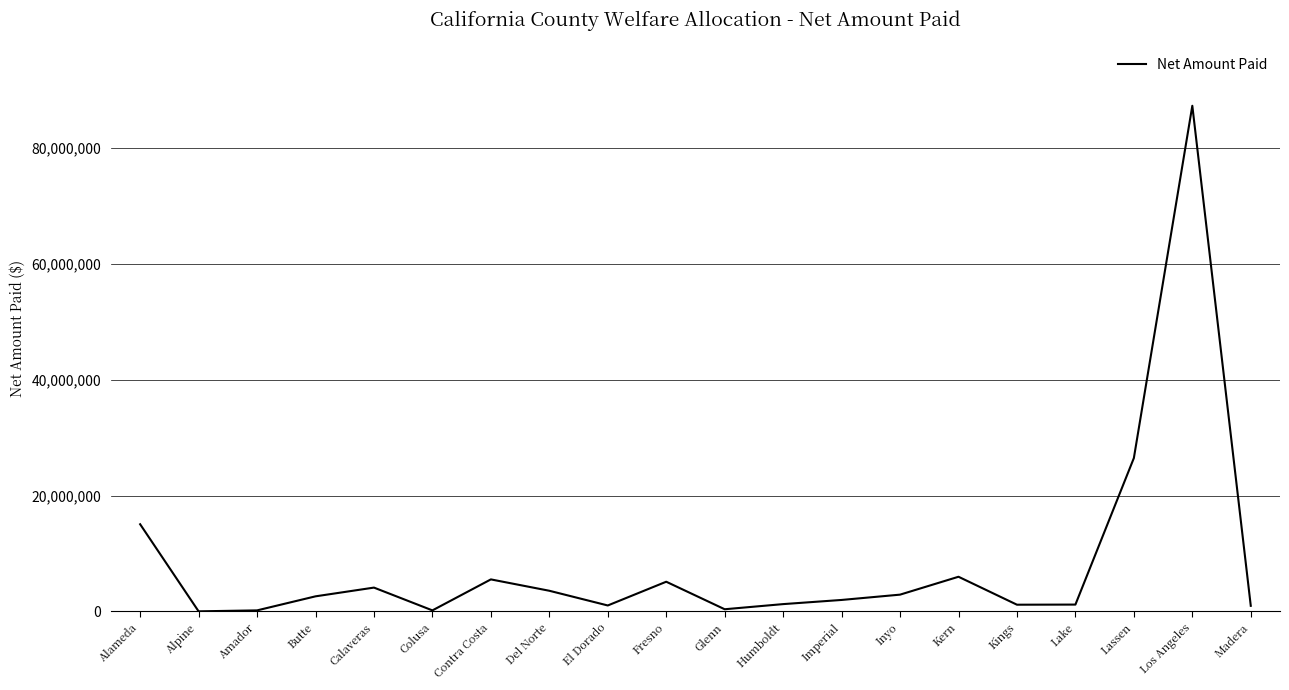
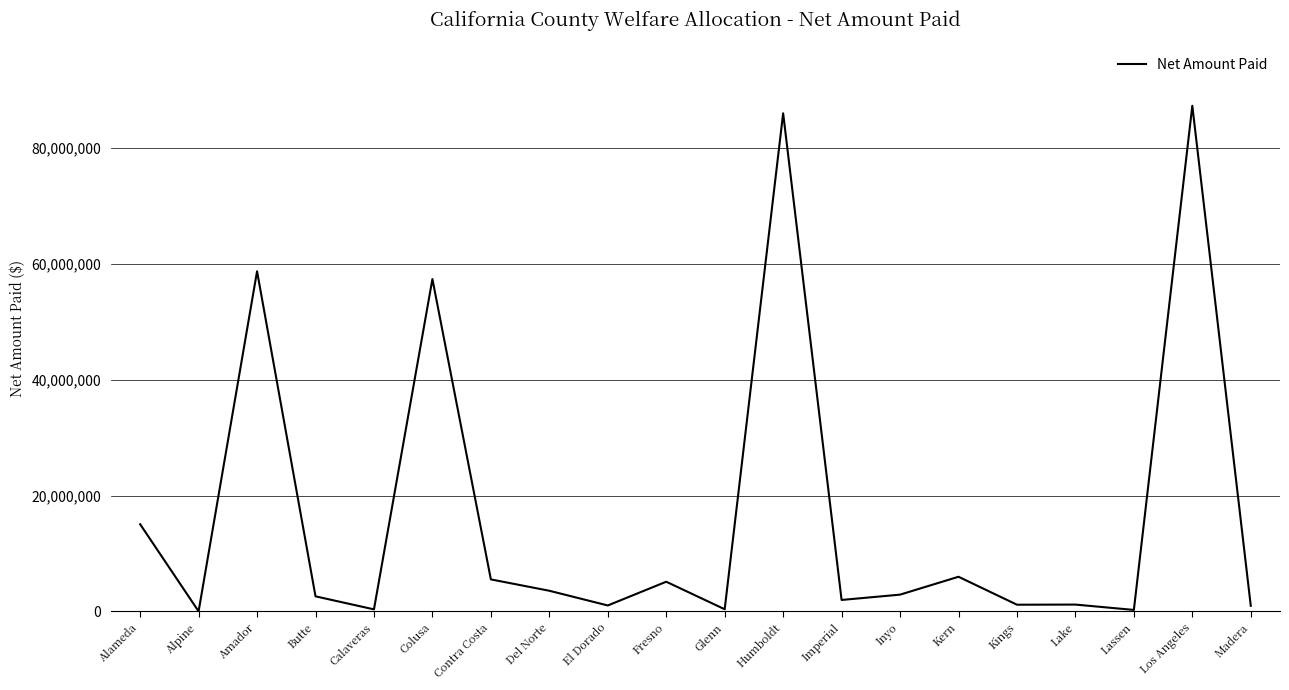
Amador: 0 -> 59,000,000
Calaveras: 4,000,000 -> 0
Colusa: 0 -> 57,000,000
Humboldt: 1,000,000 -> 86,000,000
Lassen: 26,000,000 -> 0
